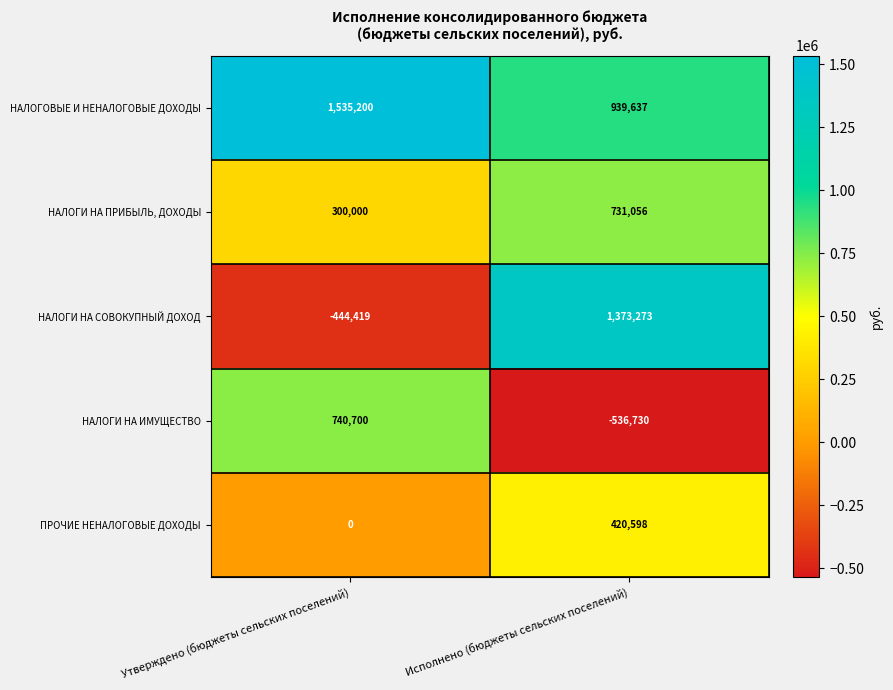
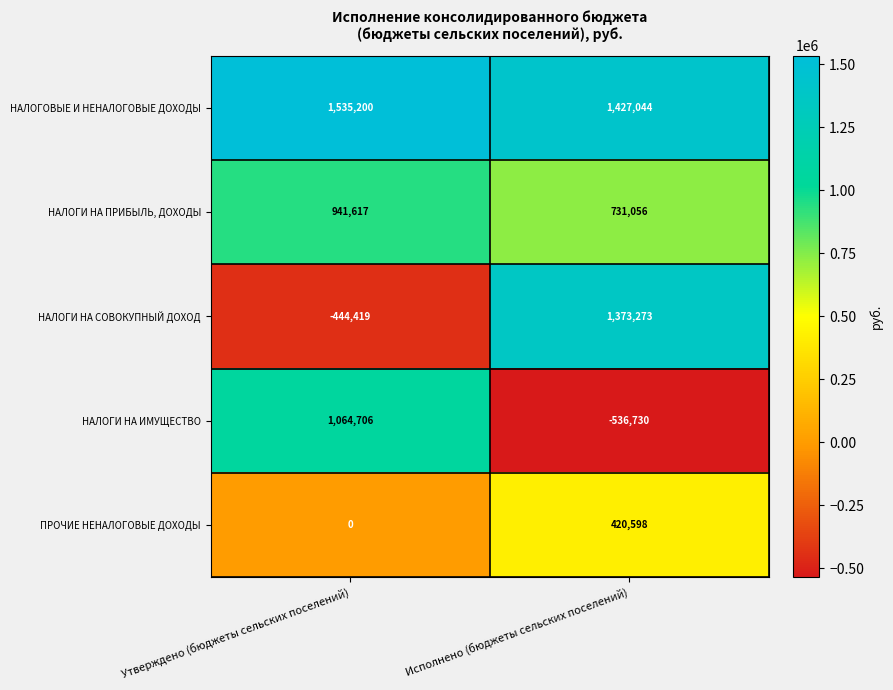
НАЛОГОВЫЕ И НЕНАЛОГОВЫЕ ДОХОДЫ, Исполнено (бюджеты сельских поселений): 939,637 -> 1,427,044
НАЛОГИ НА ПРИБЫЛЬ, ДОХОДЫ, Утверждено (бюджеты сельских поселений): 300,000 -> 941,617
НАЛОГИ НА ИМУЩЕСТВО, Утверждено (бюджеты сельских поселений): 740,700 -> 1,064,706
